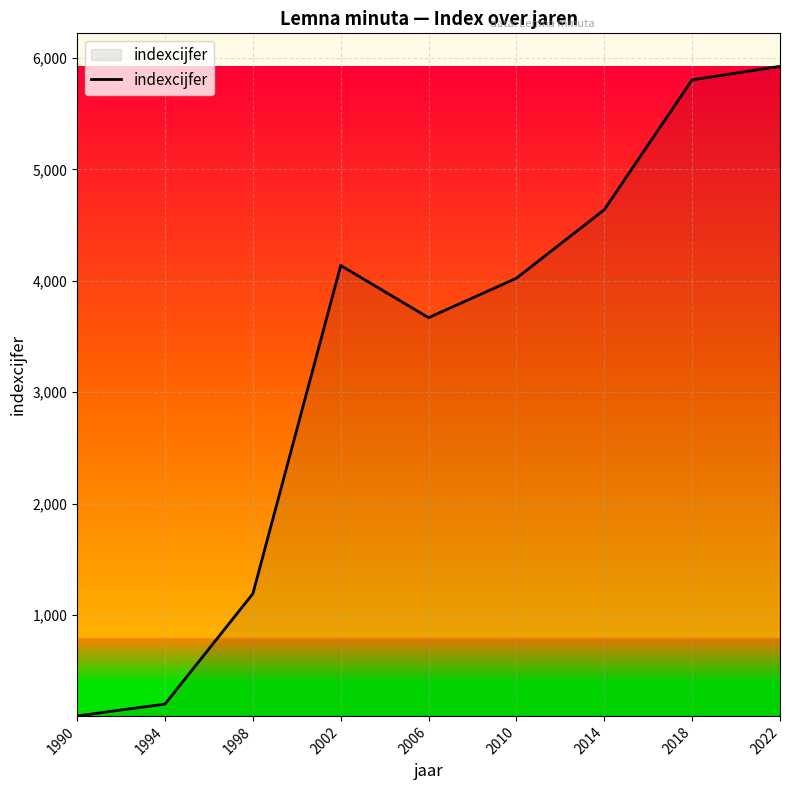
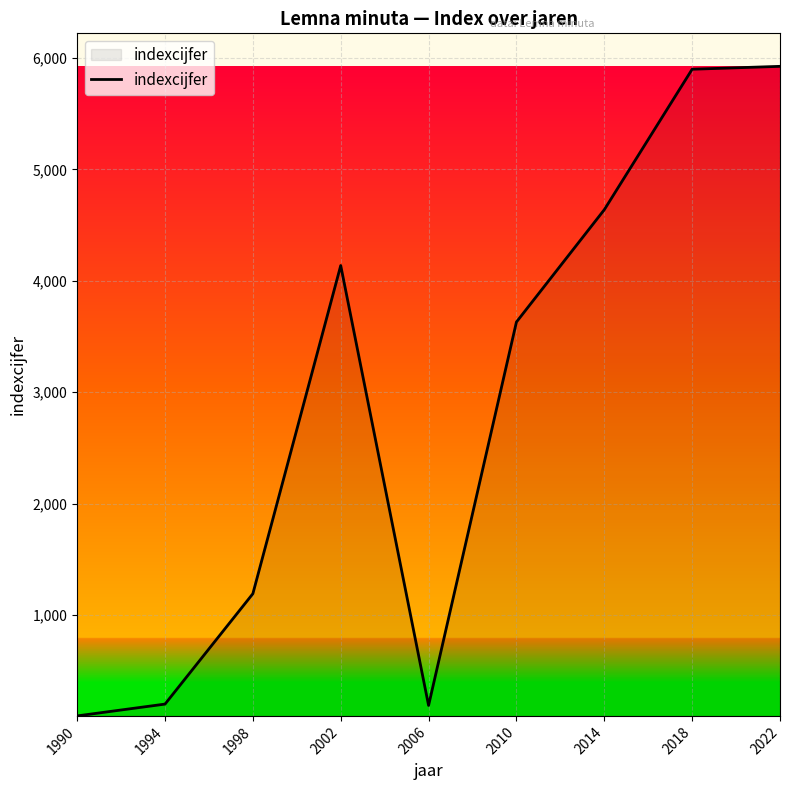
2006: 3,670 -> 190
2010: 4,020 -> 3,630
2018: 5,810 -> 5,900
